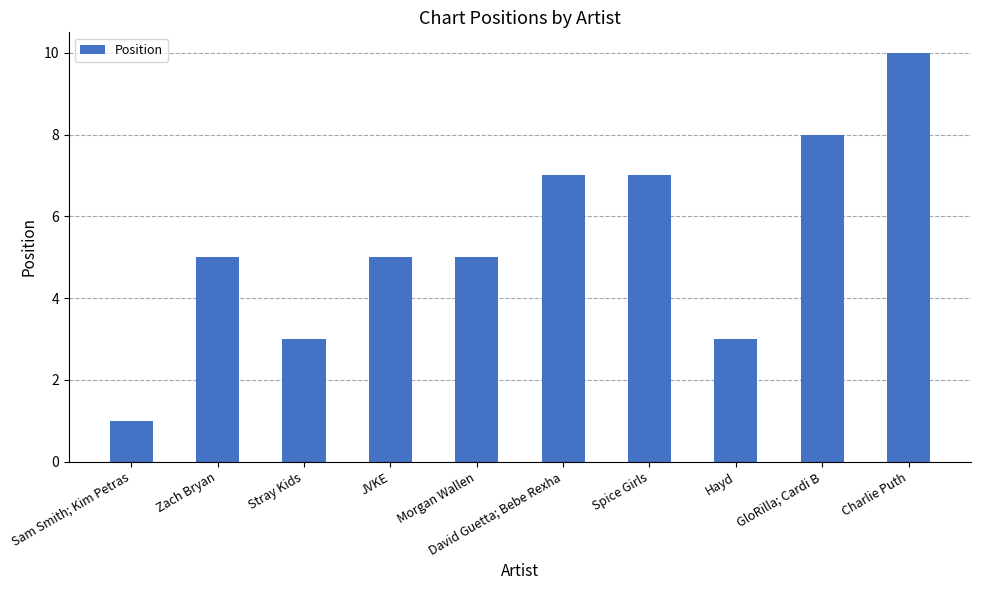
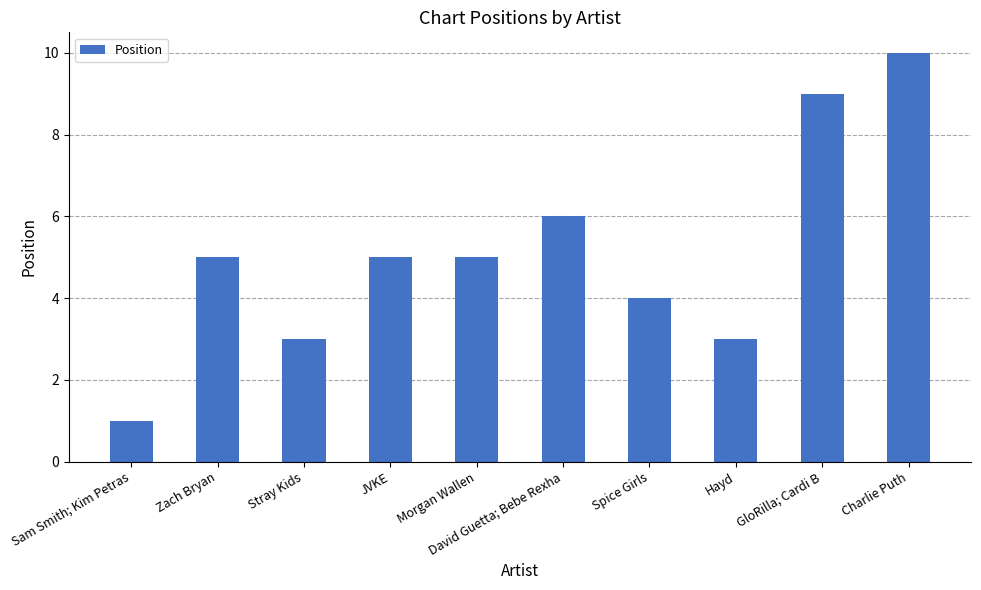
David Guetta; Bebe Rexha: 7 -> 6
Spice Girls: 7 -> 4
GloRilla; Cardi B: 8 -> 9
